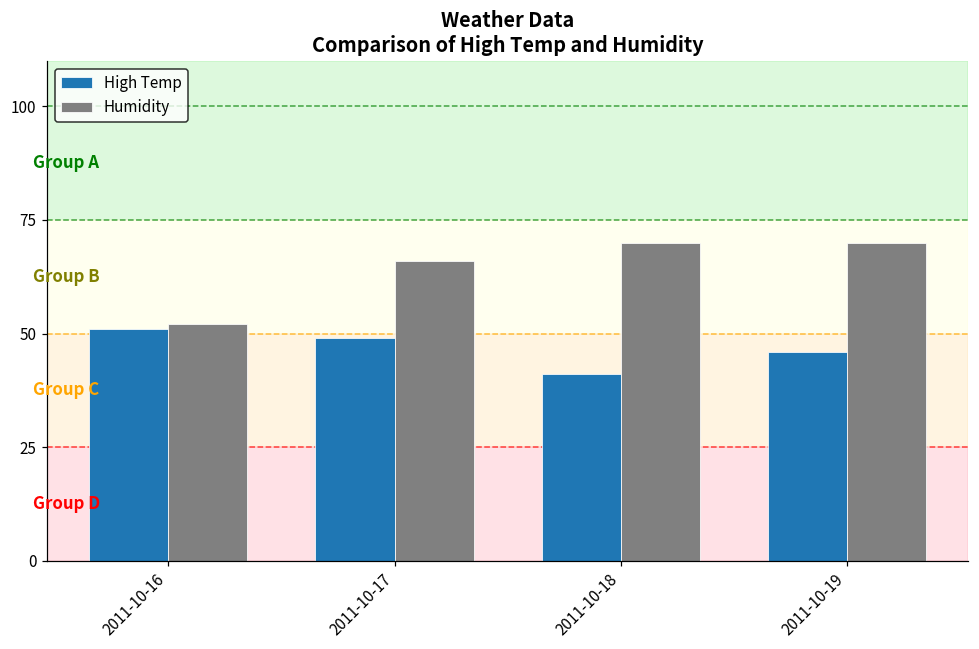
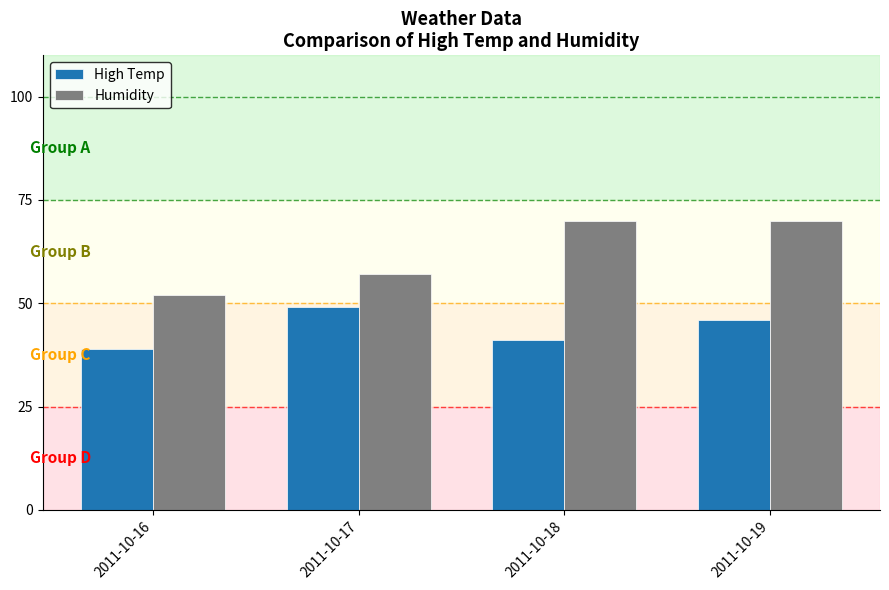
High Temp, 2011-10-16: 51 -> 39
Humidity, 2011-10-17: 66 -> 57
